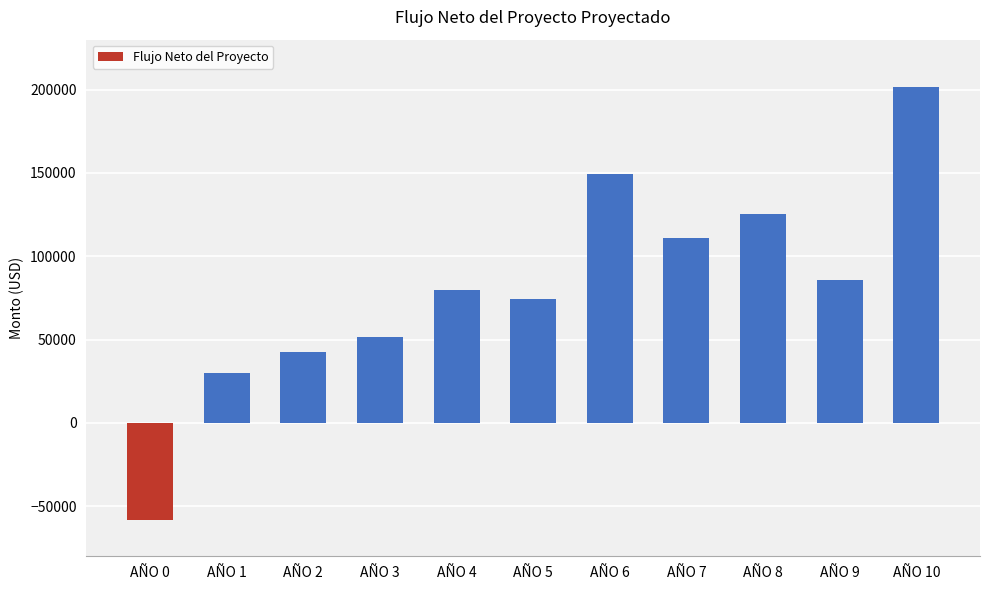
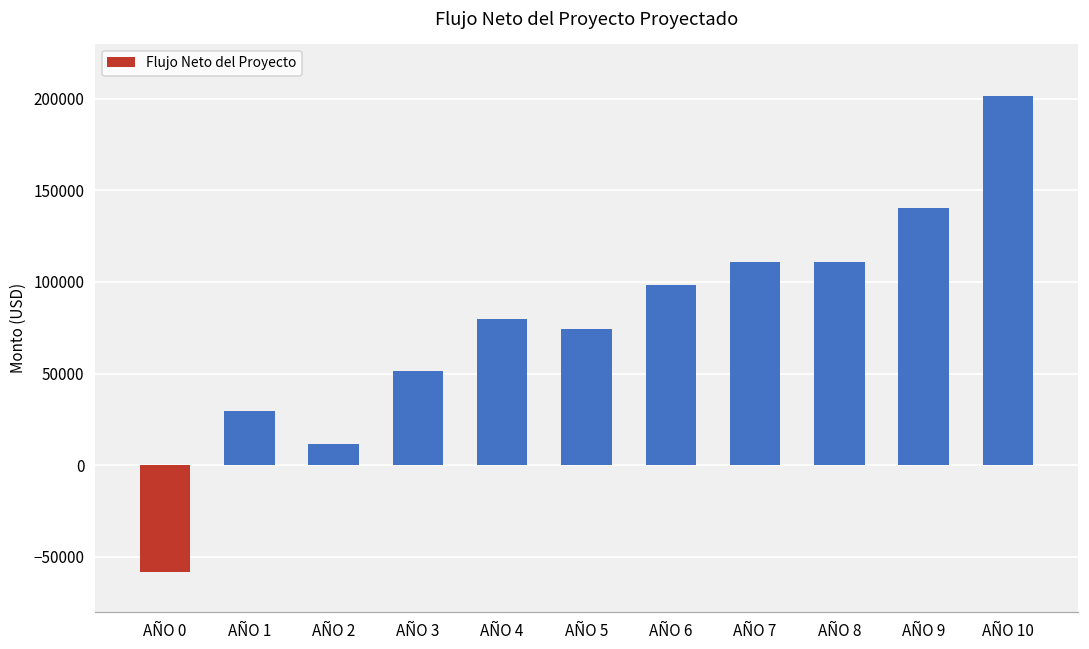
AÑO 2: 43000 -> 12000
AÑO 6: 149000 -> 98000
AÑO 8: 125000 -> 111000
AÑO 9: 86000 -> 140000
